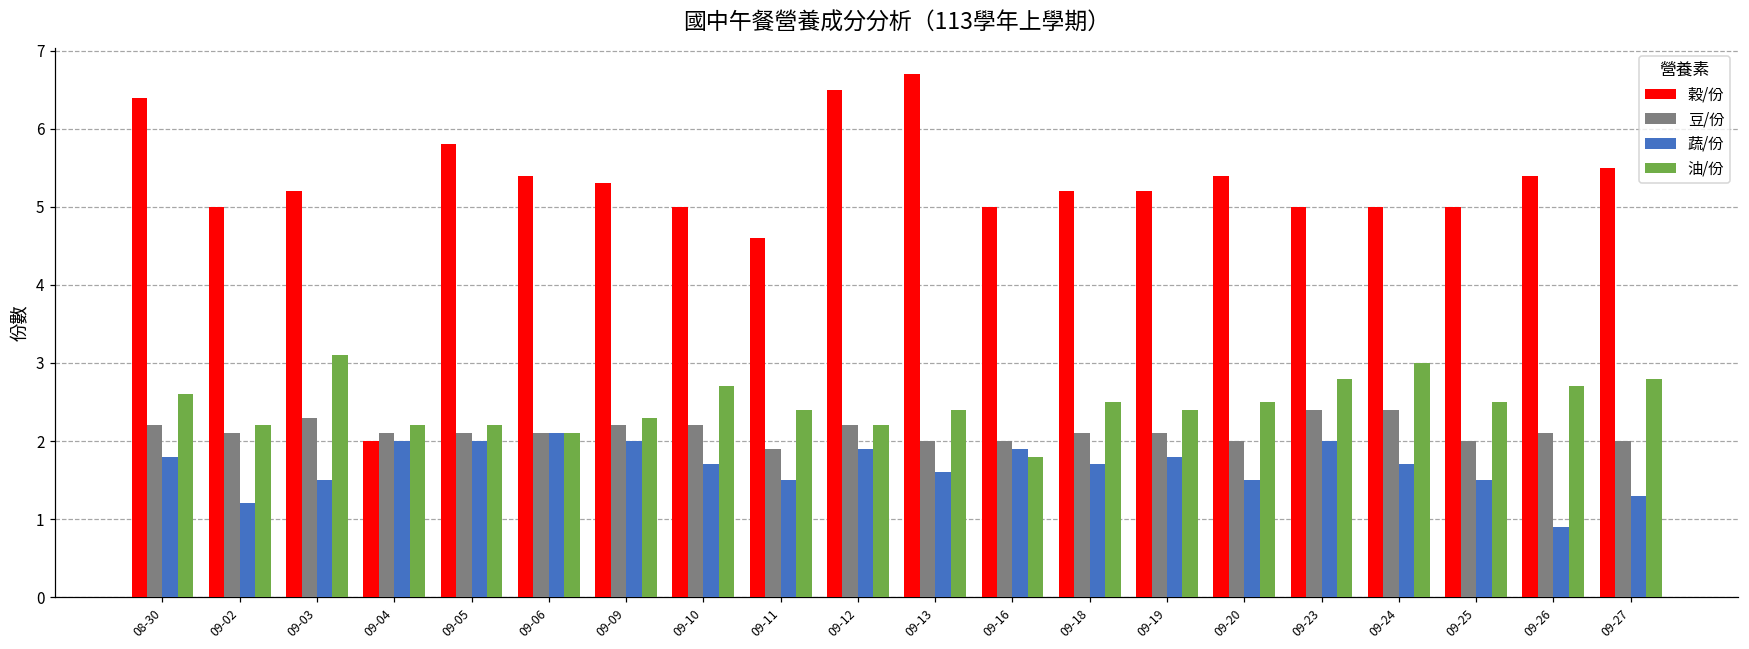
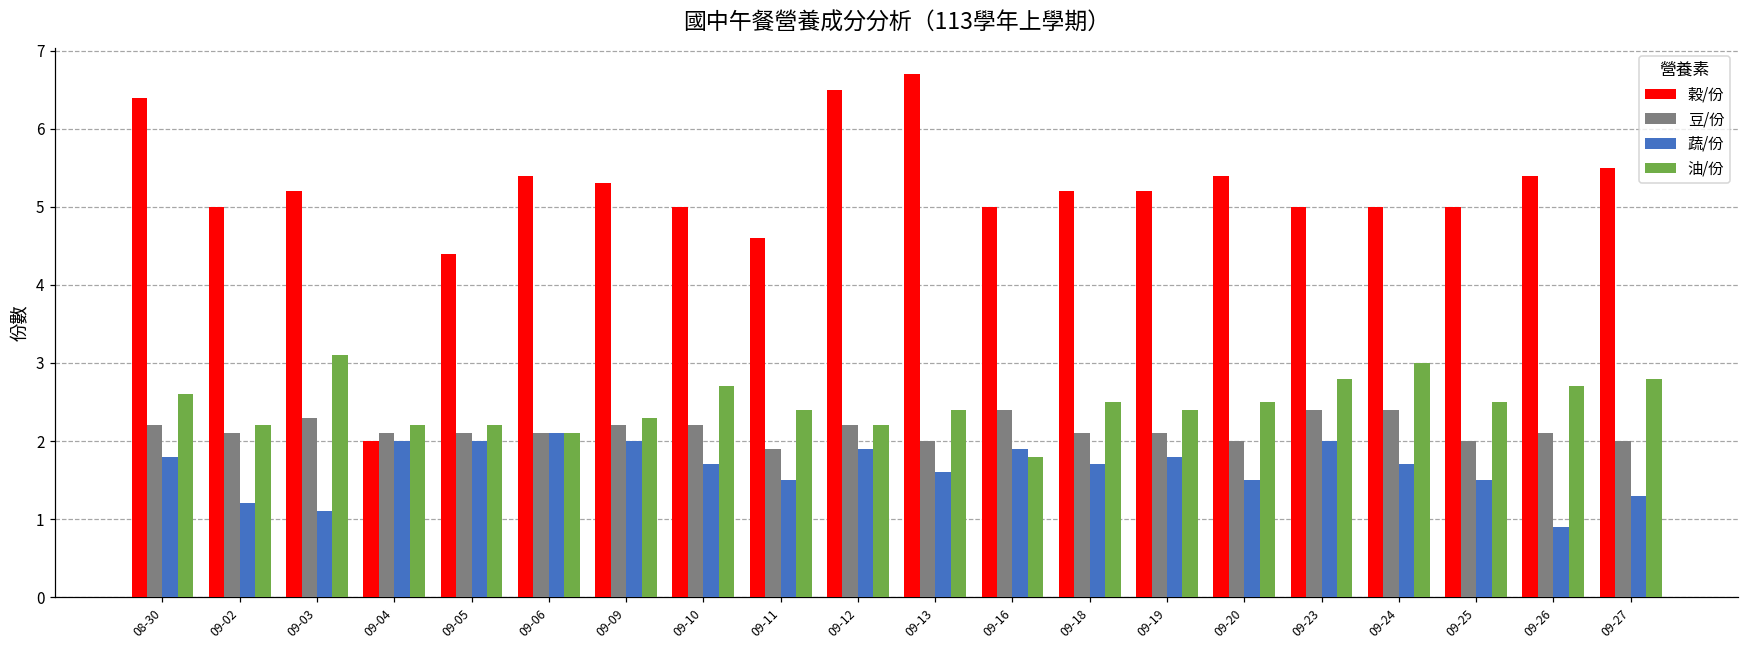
蔬/份, 09-03: 1.5 -> 1.1
穀/份, 09-05: 5.8 -> 4.4
豆/份, 09-16: 2.0 -> 2.4
